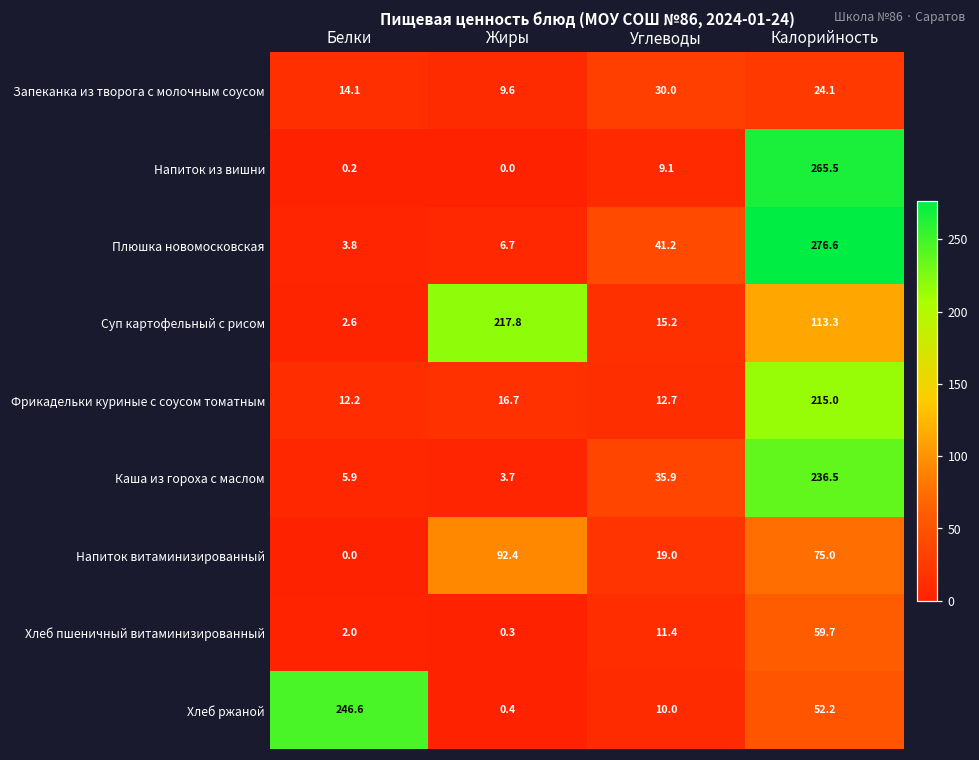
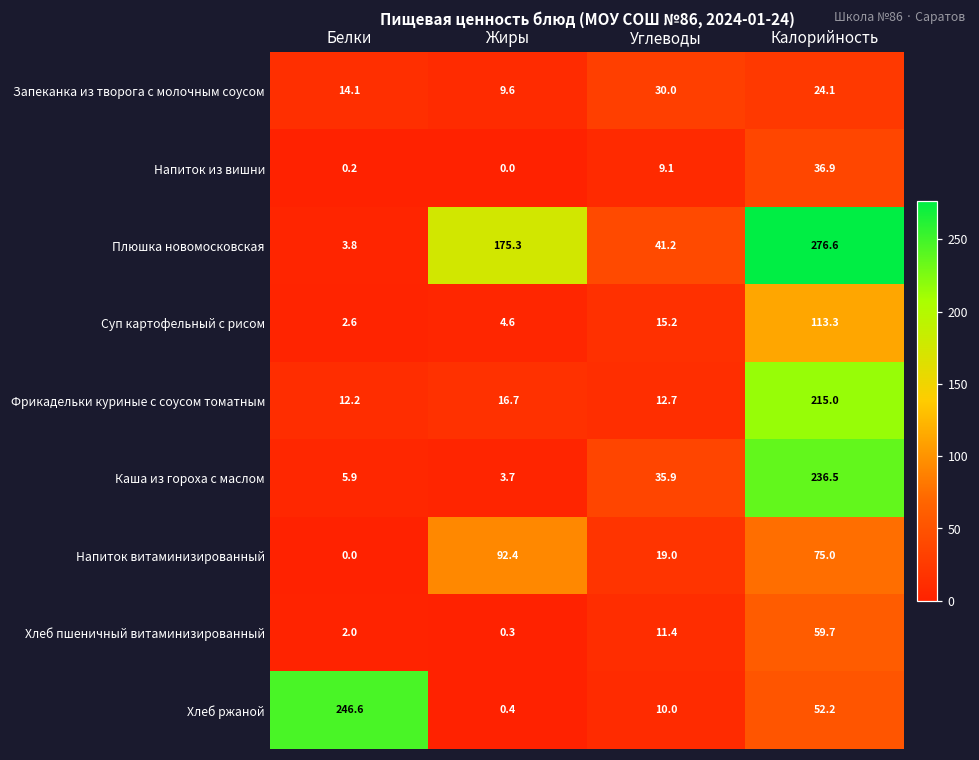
Напиток из вишни, Калорийность: 265.5 -> 36.9
Плюшка новомосковская, Жиры: 6.7 -> 175.3
Суп картофельный с рисом, Жиры: 217.8 -> 4.6
